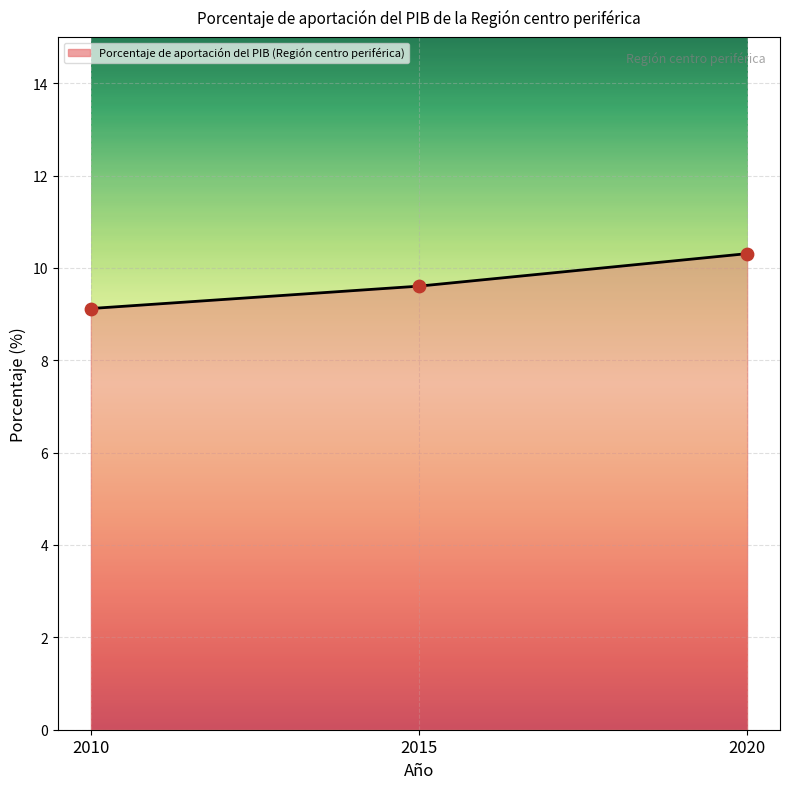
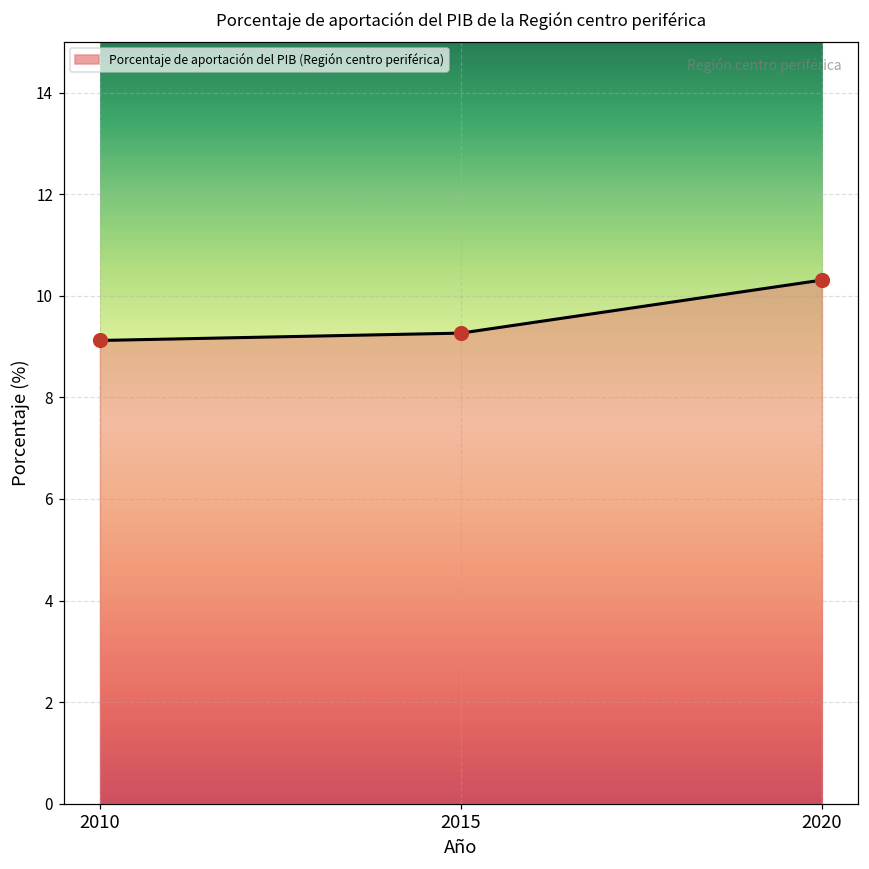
2015: 9.6 -> 9.3
